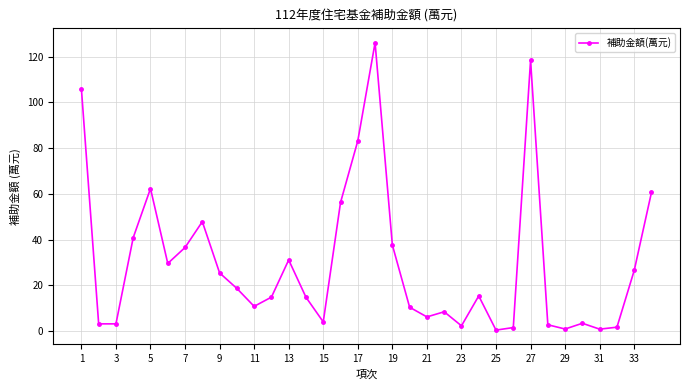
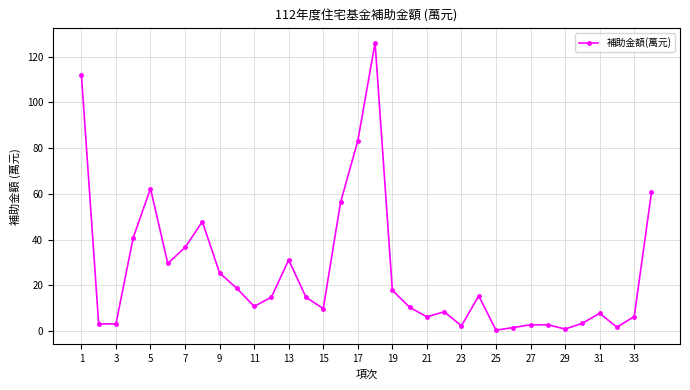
1: 106 -> 112
15: 4 -> 10
19: 38 -> 18
27: 118 -> 3
31: 1 -> 8
33: 26 -> 6
